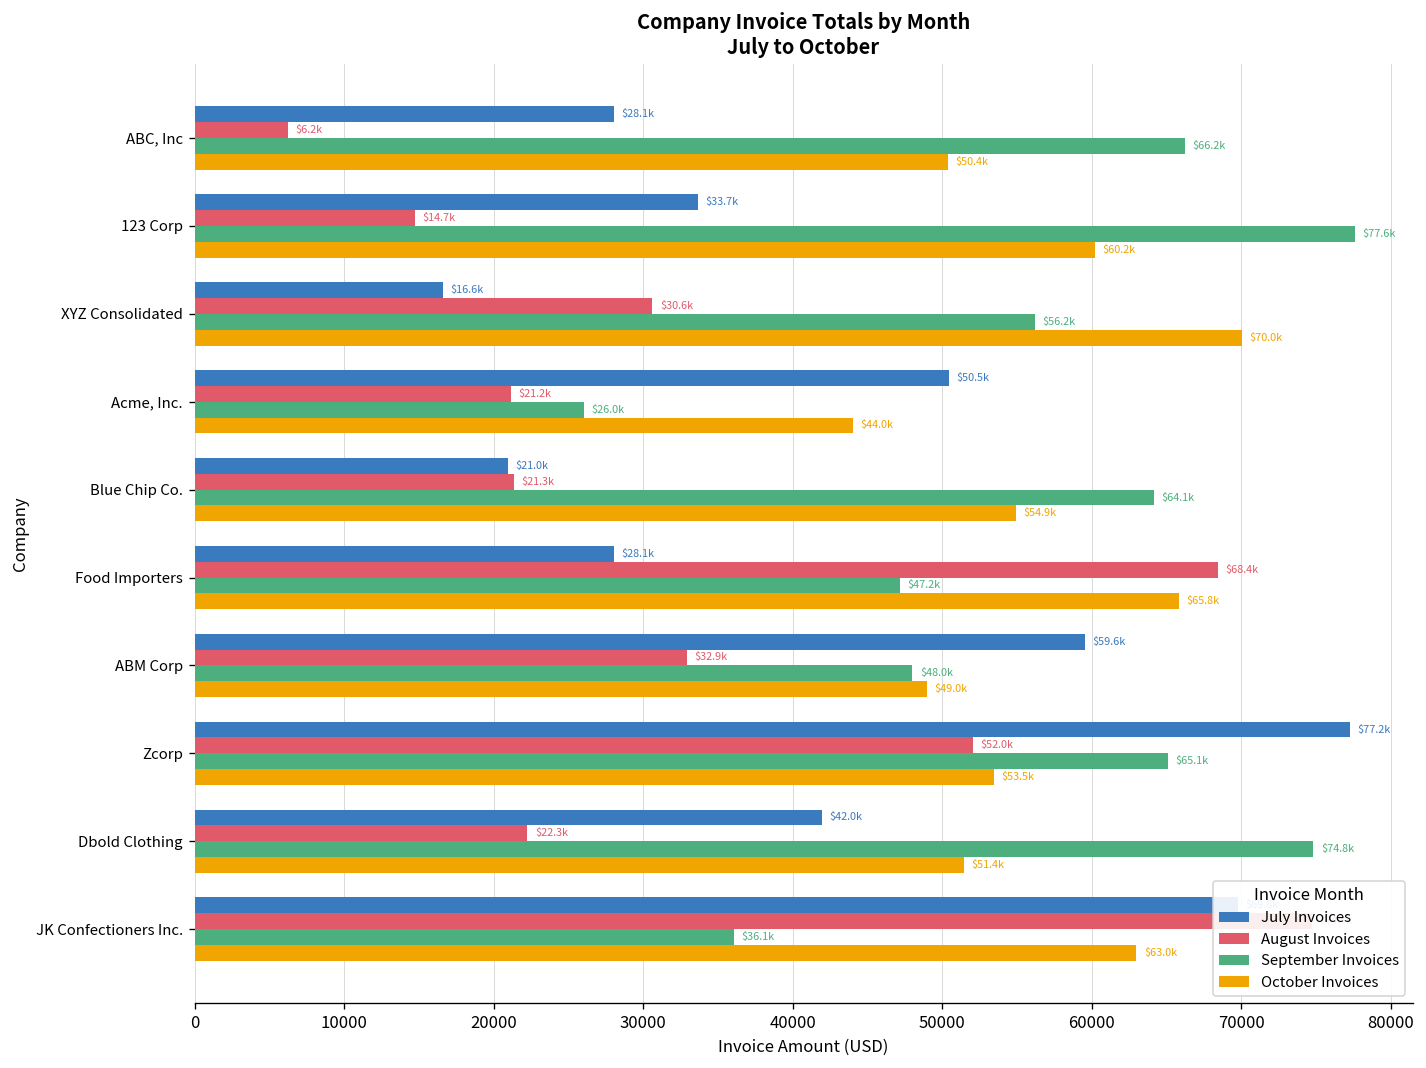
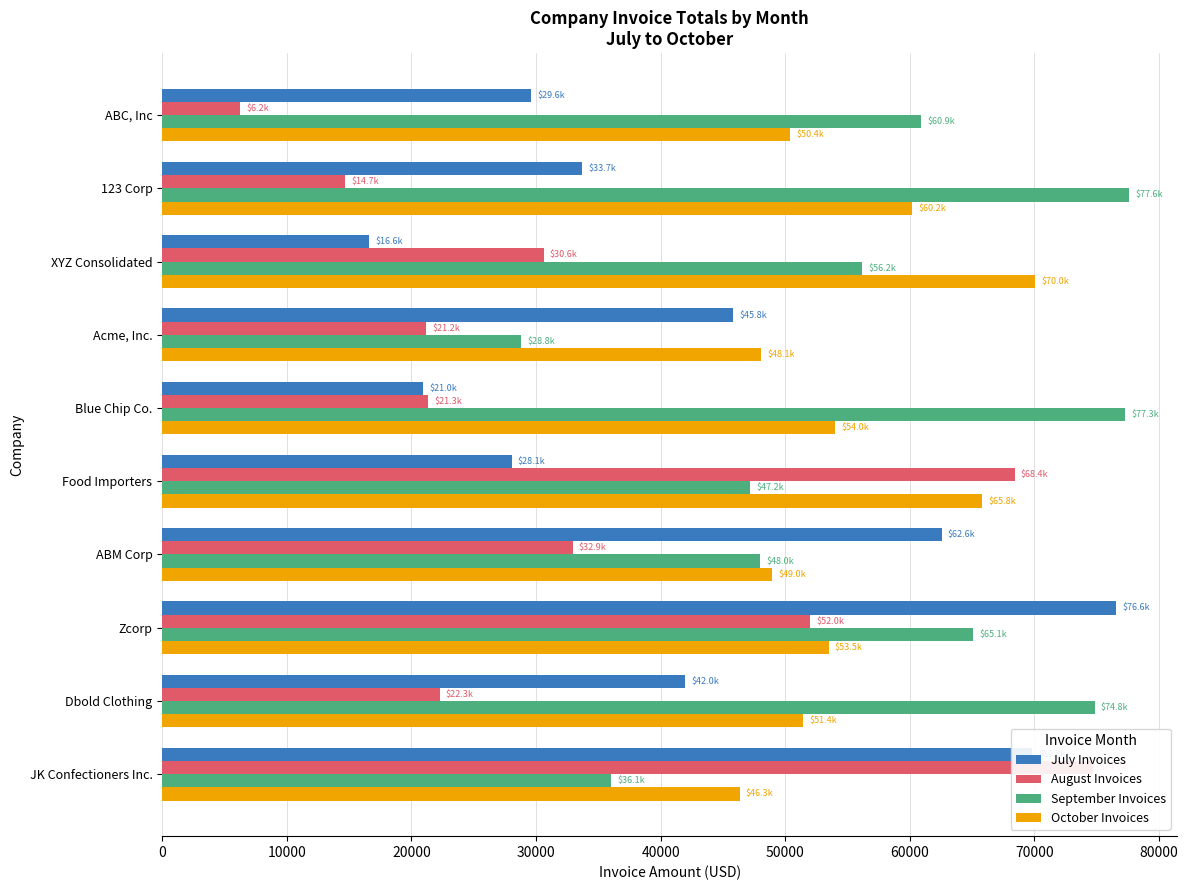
July Invoices, ABC, Inc: $28.1k -> $29.6k
September Invoices, ABC, Inc: $66.2k -> $60.9k
July Invoices, Acme, Inc.: $50.5k -> $45.8k
September Invoices, Acme, Inc.: $26.0k -> $28.8k
October Invoices, Acme, Inc.: $44.0k -> $48.1k
September Invoices, Blue Chip Co.: $64.1k -> $77.3k
October Invoices, Blue Chip Co.: $54.9k -> $54.0k
July Invoices, ABM Corp: $59.6k -> $62.6k
July Invoices, Zcorp: $77.2k -> $76.6k
October Invoices, JK Confectioners Inc.: $63.0k -> $46.3k
